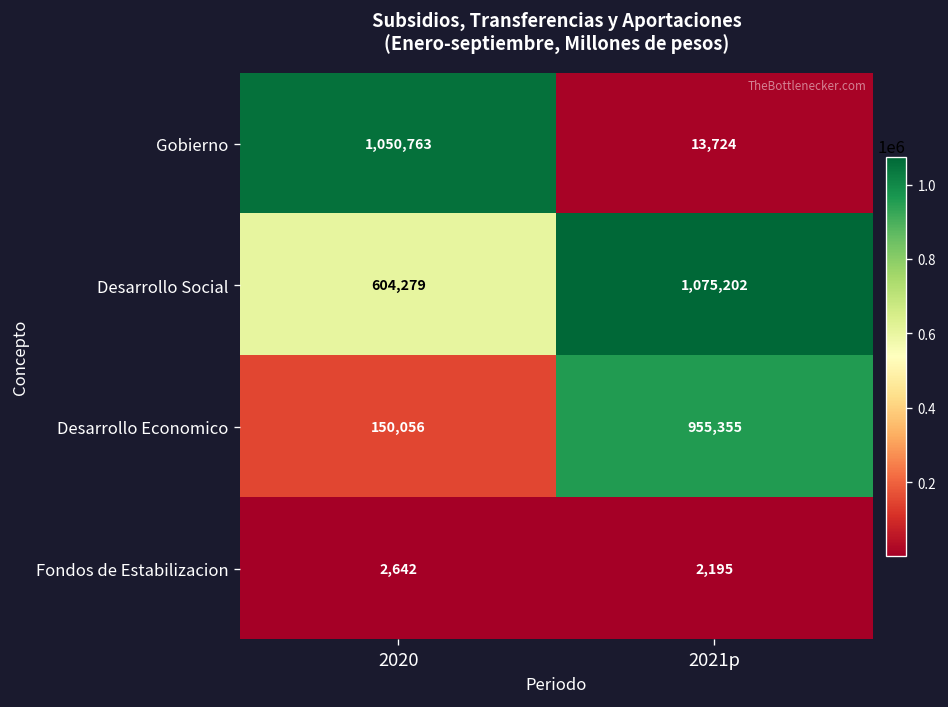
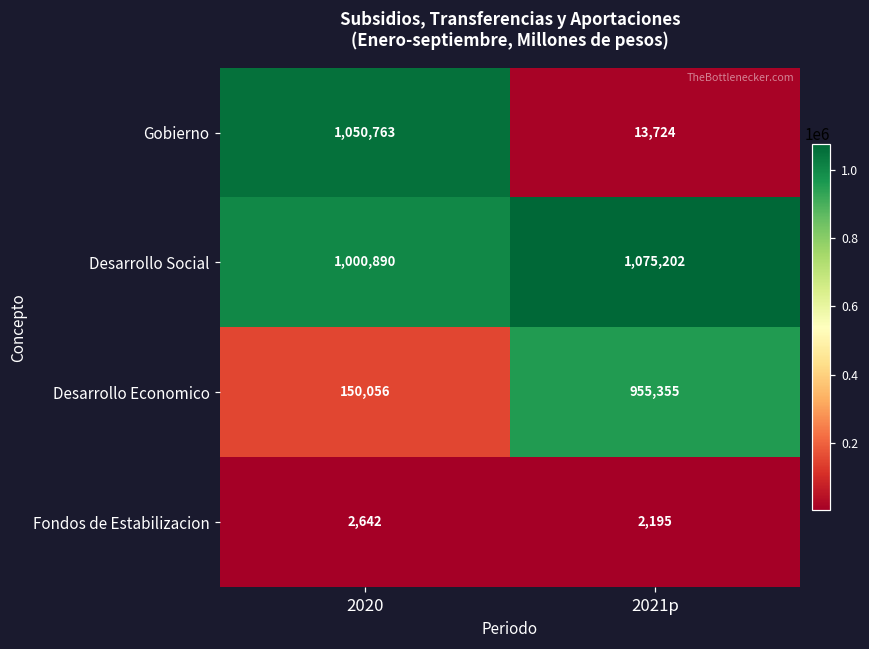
Desarrollo Social, 2020: 604,279 -> 1,000,890
